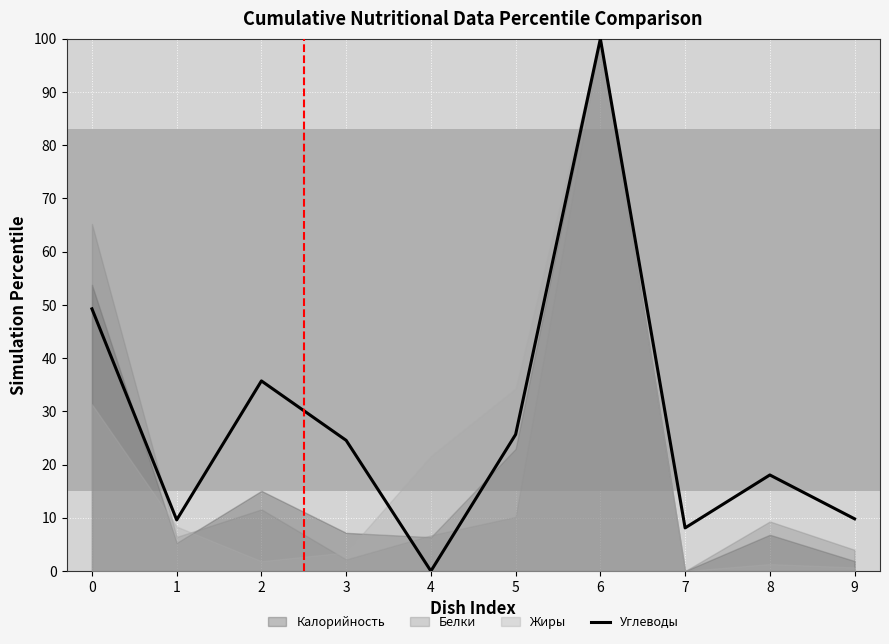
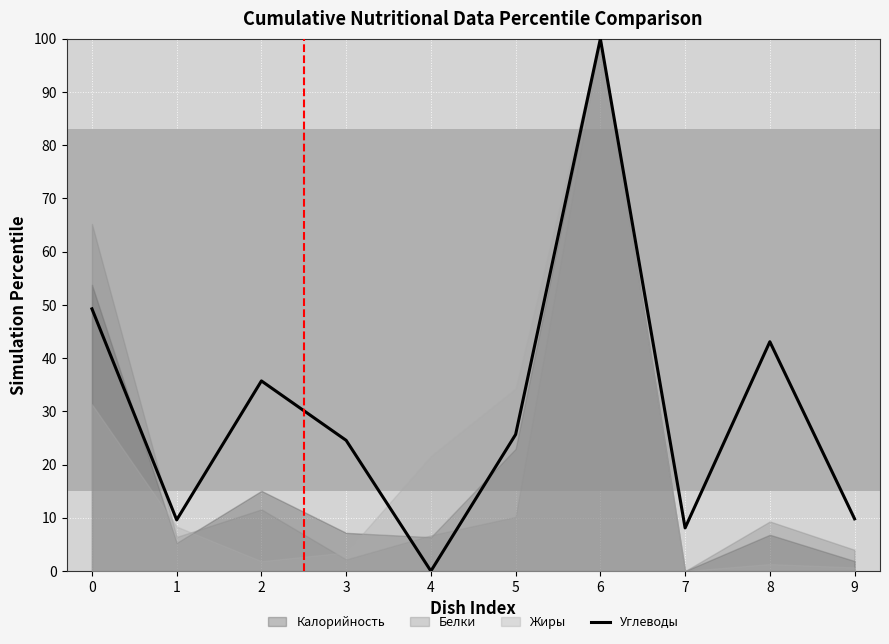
Углеводы, 8: 18 -> 43
